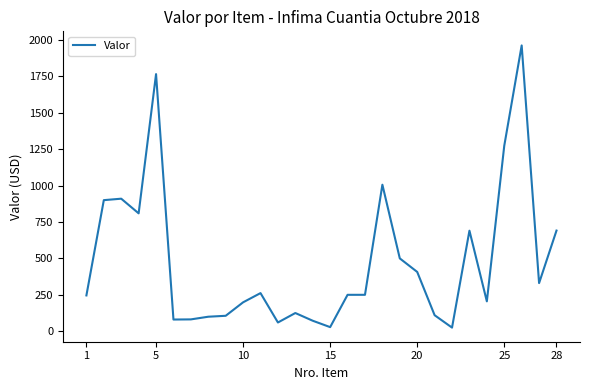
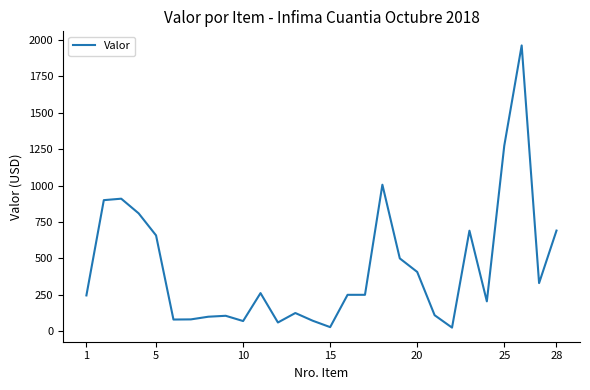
5: 1770 -> 660
10: 200 -> 70
